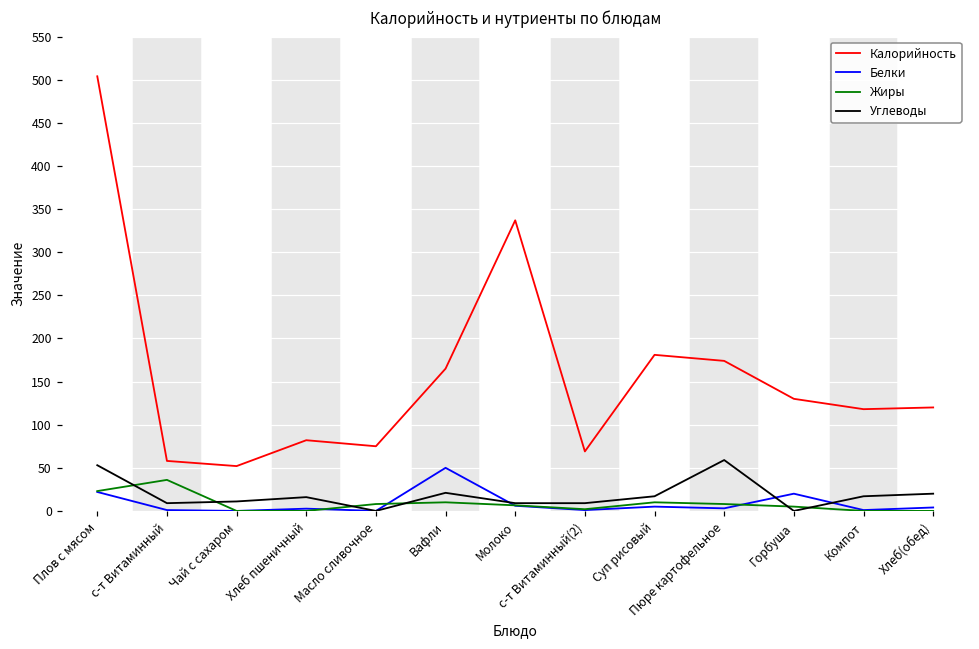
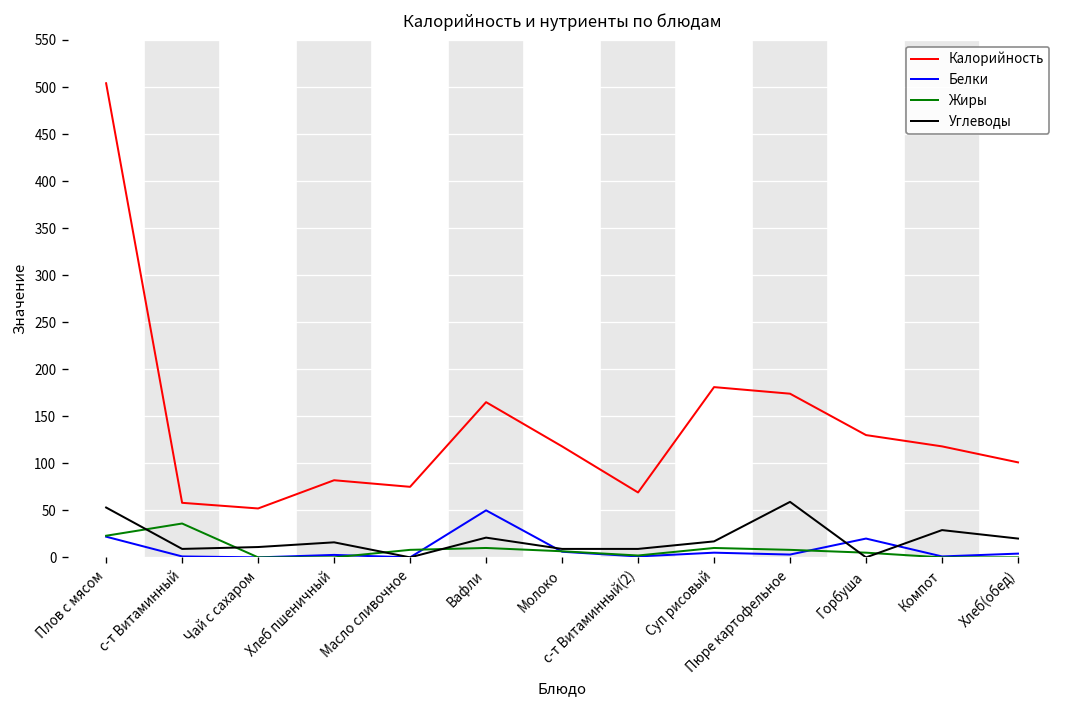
Калорийность, Молоко: 340 -> 120
Углеводы, Компот: 20 -> 30
Калорийность, Хлеб(обед): 120 -> 100
